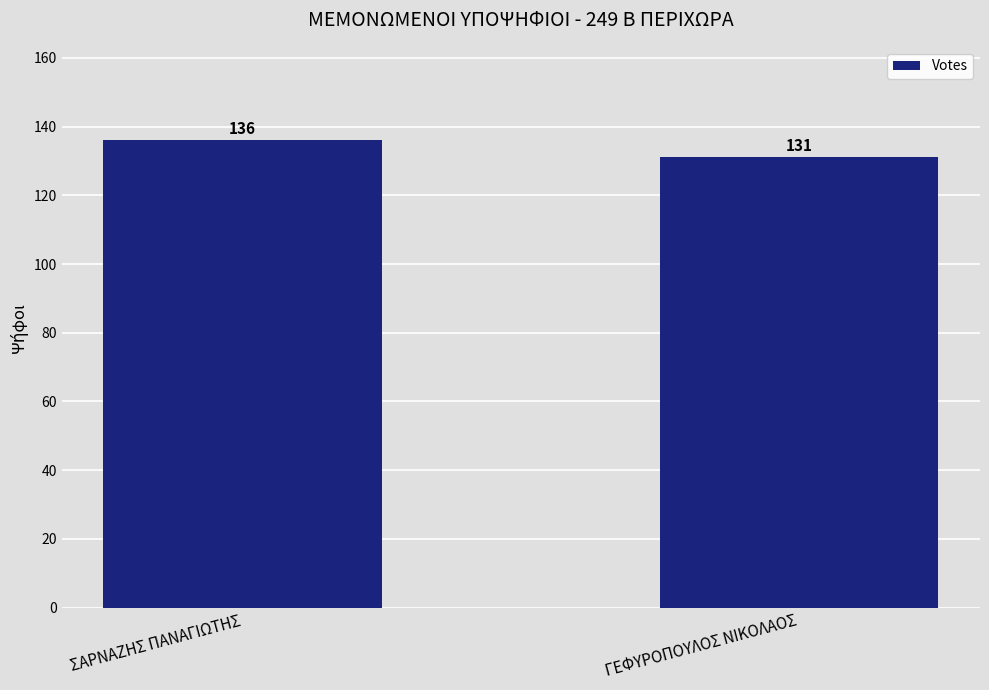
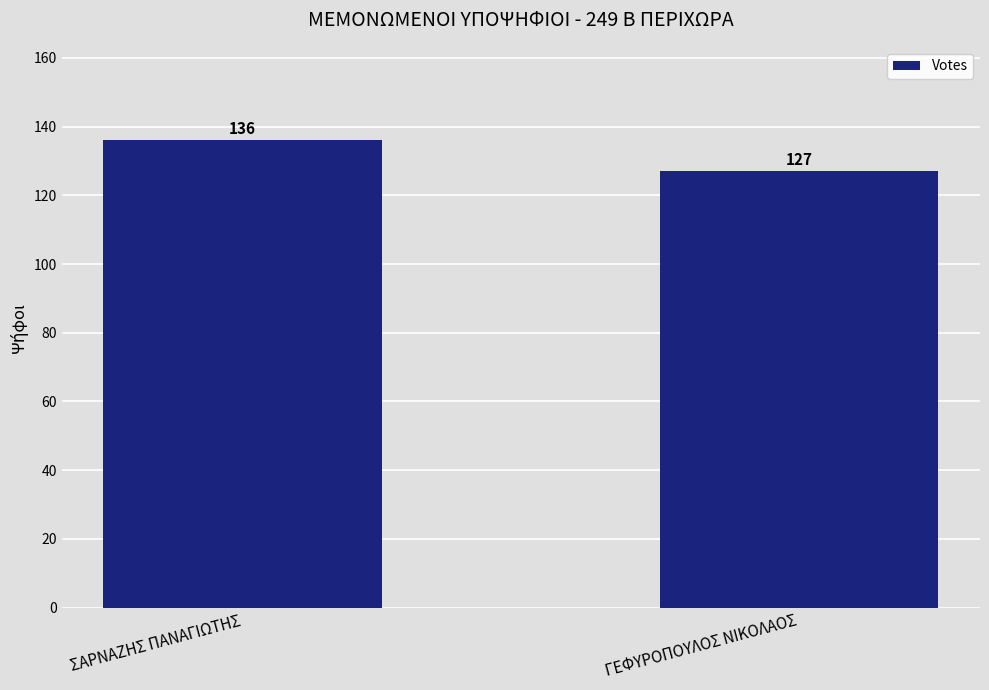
ΓΕΦΥΡΟΠΟΥΛΟΣ ΝΙΚΟΛΑΟΣ: 131 -> 127
